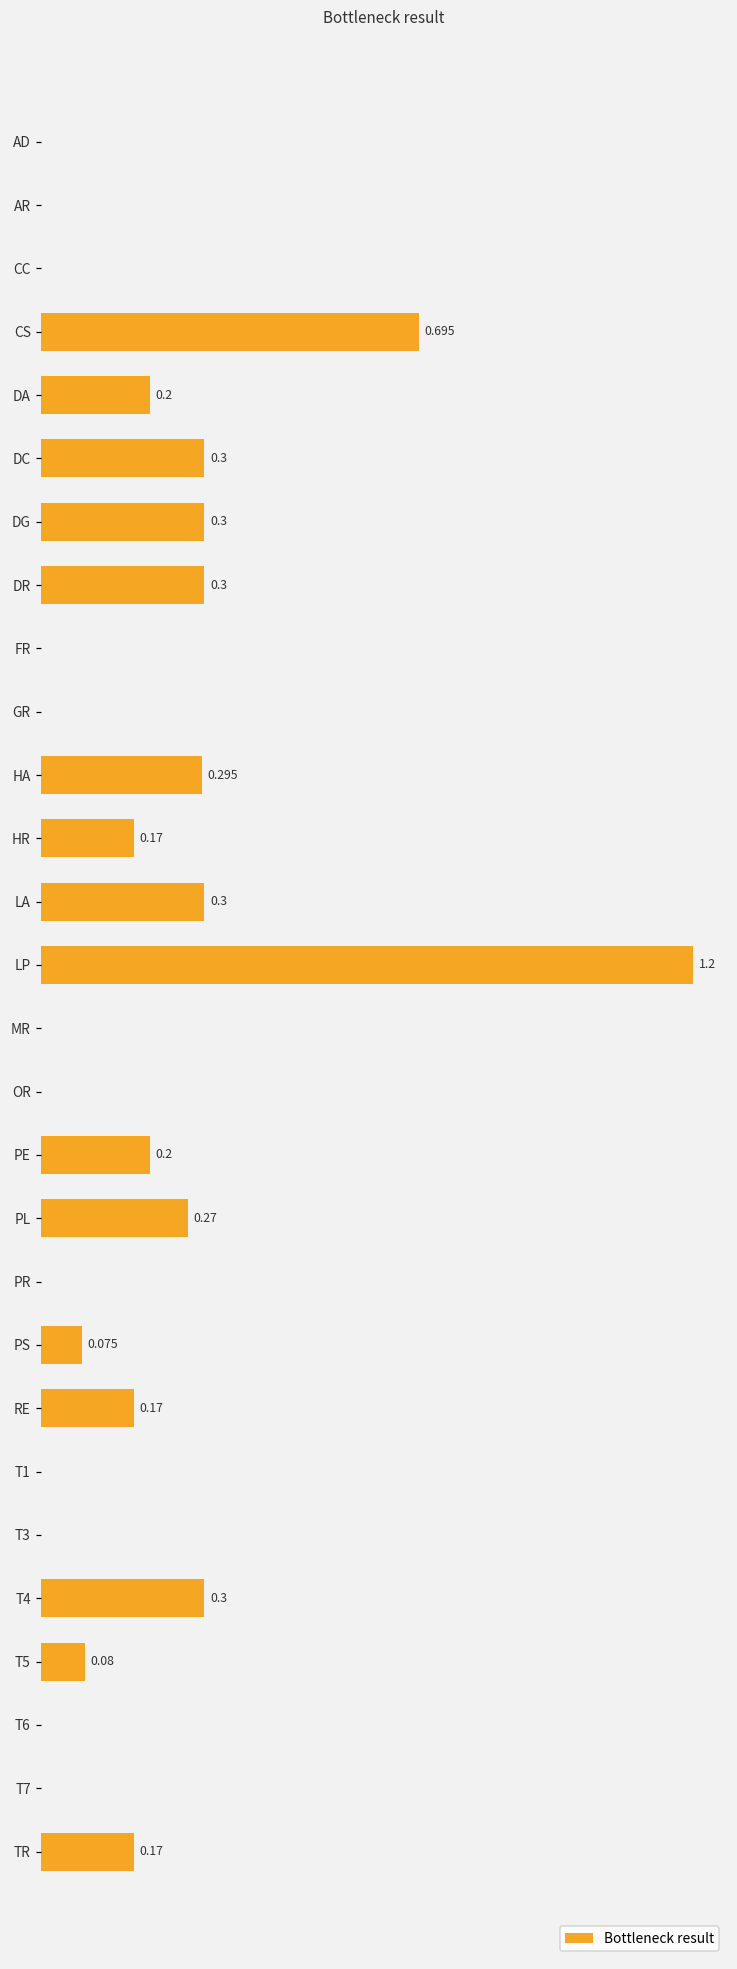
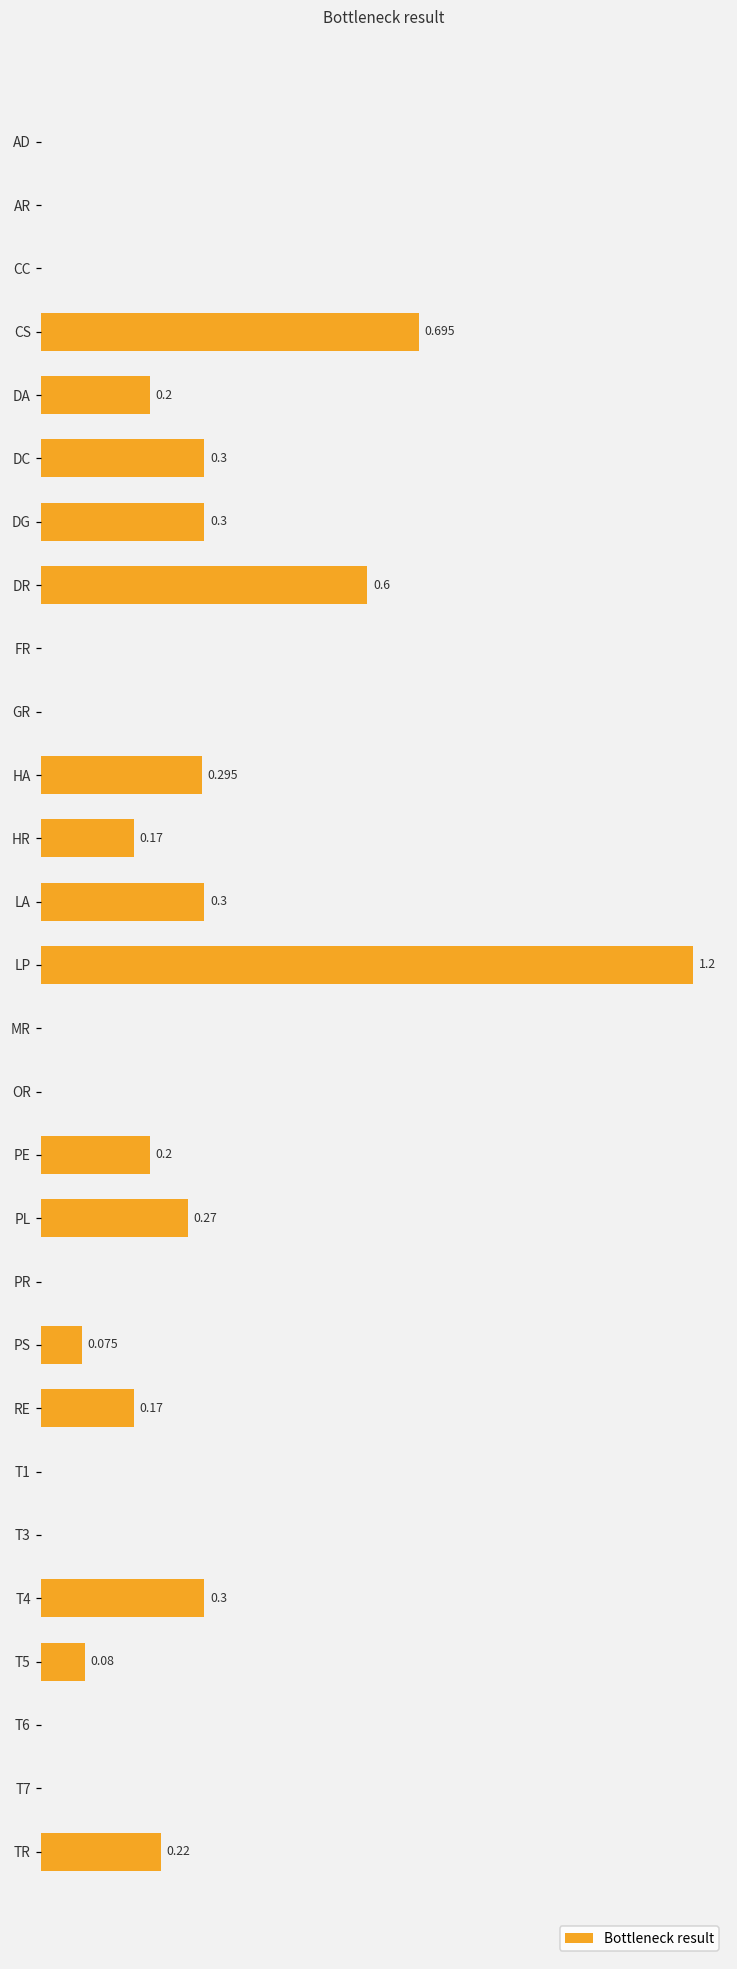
DR: 0.3 -> 0.6
TR: 0.17 -> 0.22
